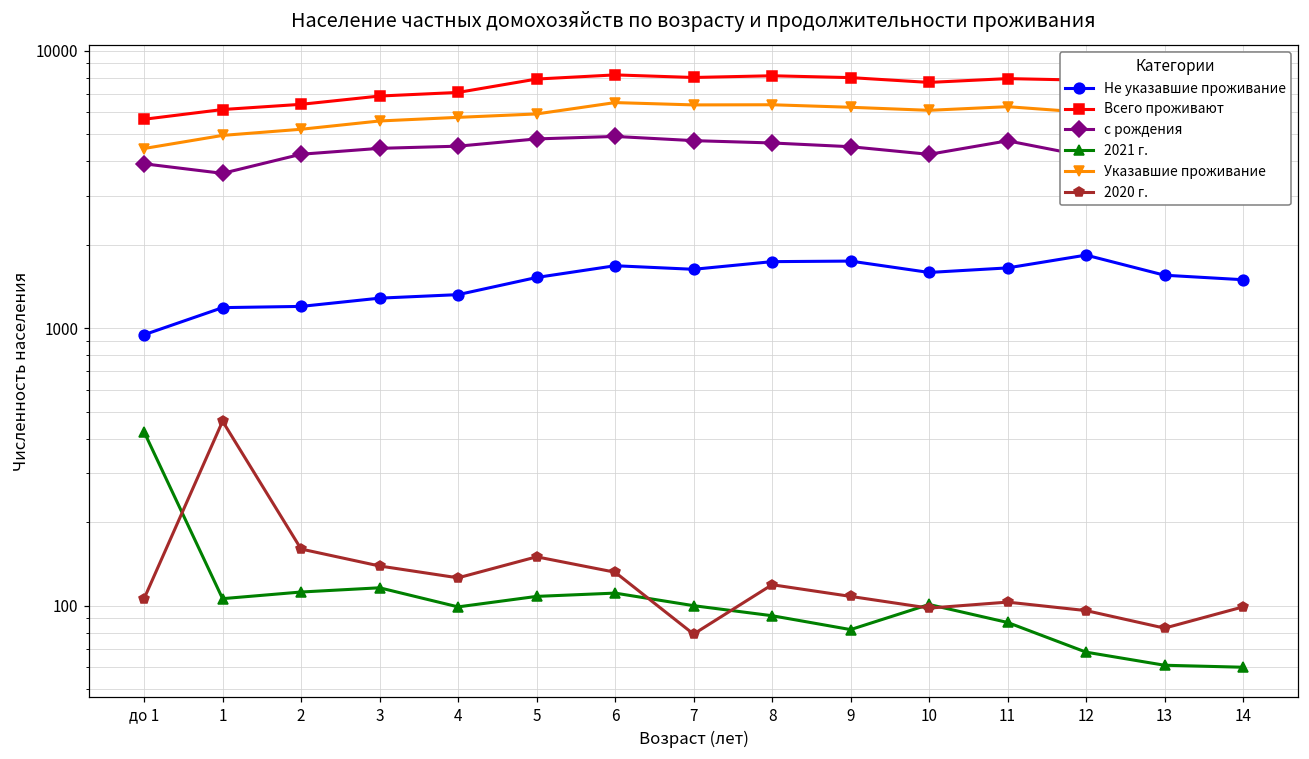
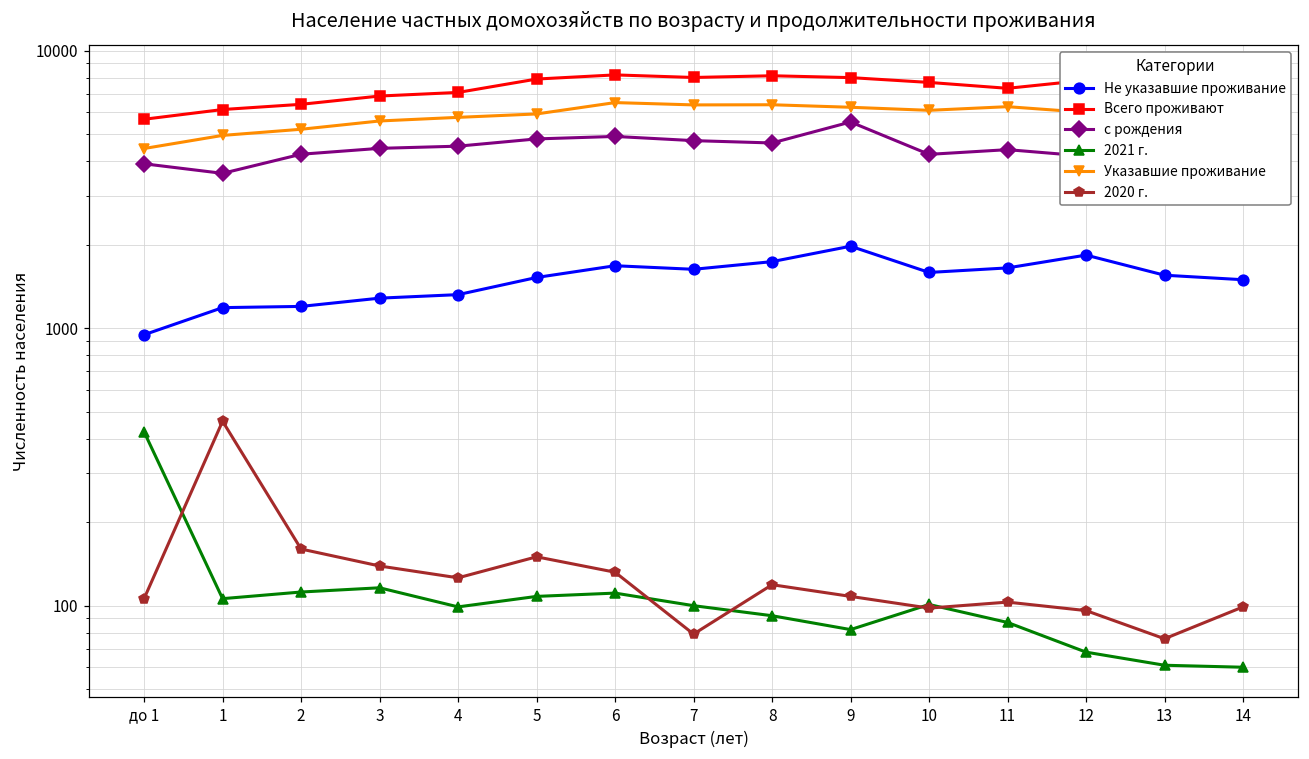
Не указавшие проживание, 9: 1700 -> 2000
с рождения, 9: 4500 -> 5500
Всего проживают, 11: 7900 -> 7300
с рождения, 11: 4700 -> 4400
2020 г., 13: 83 -> 76
